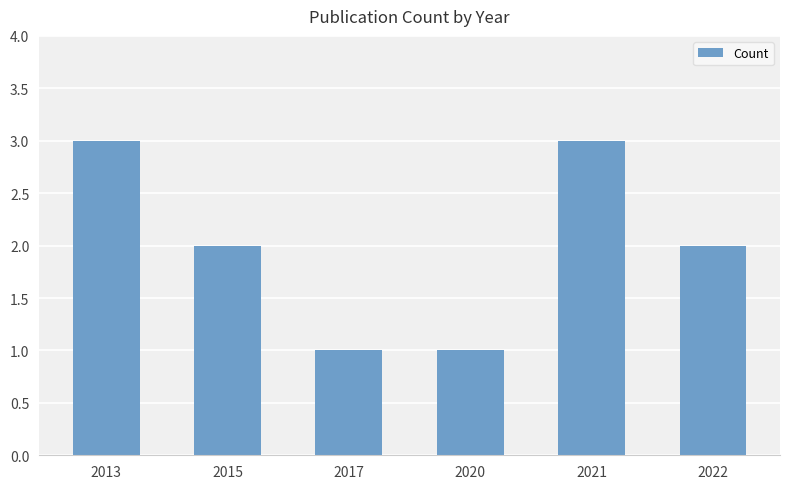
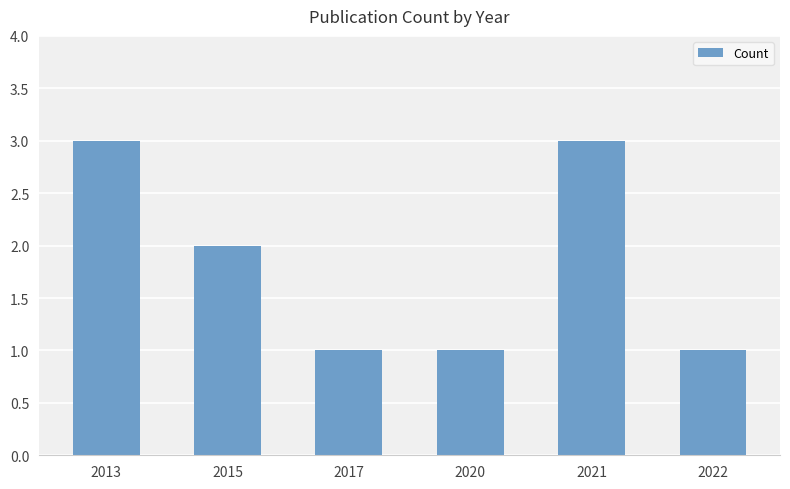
2022: 2 -> 1
